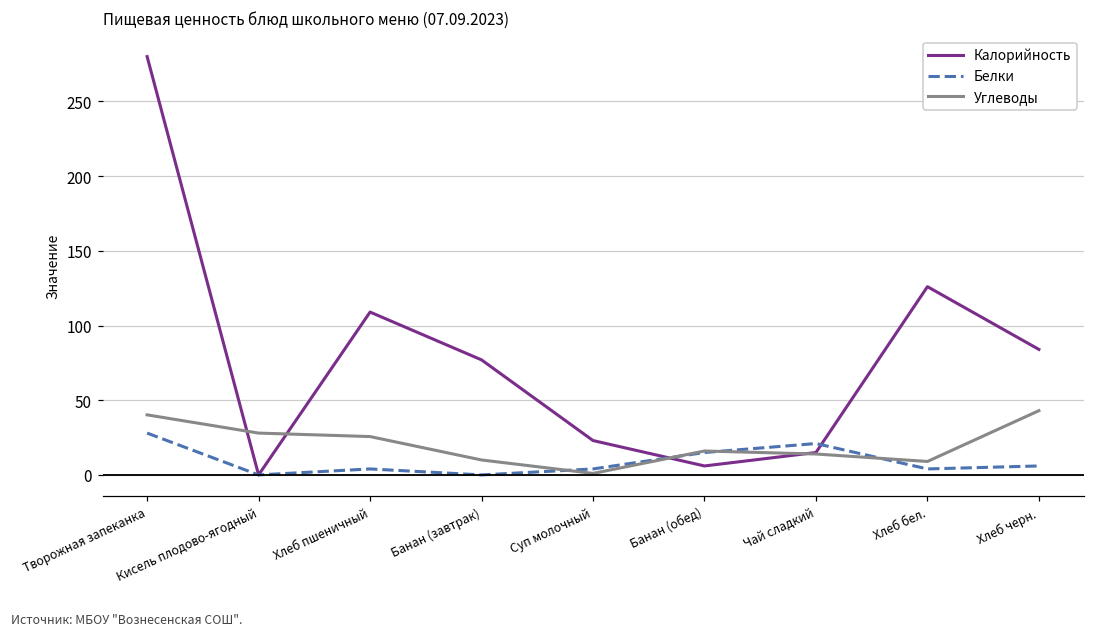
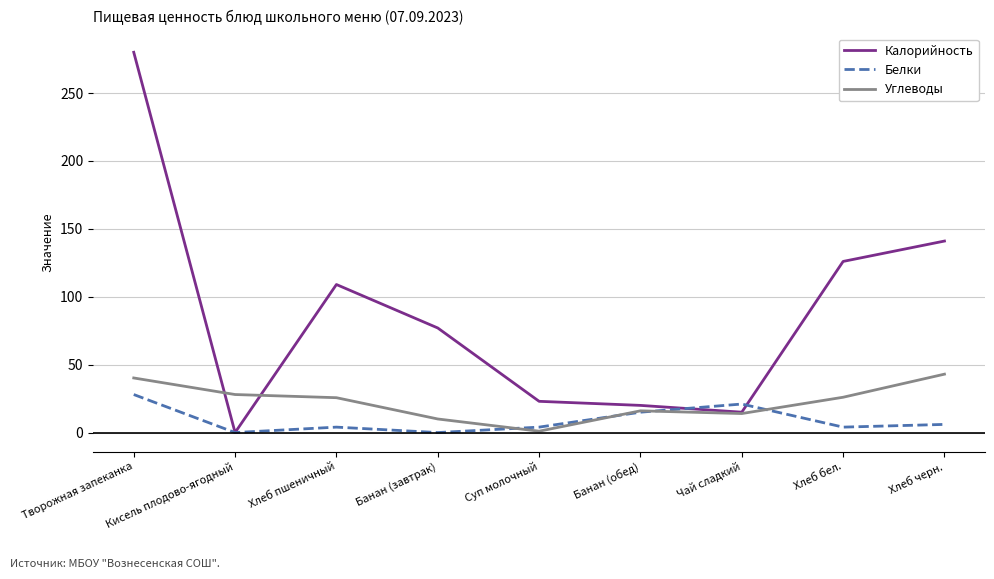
Калорийность, Банан (обед): 6 -> 20
Углеводы, Хлеб бел.: 9 -> 26
Калорийность, Хлеб черн.: 84 -> 141
